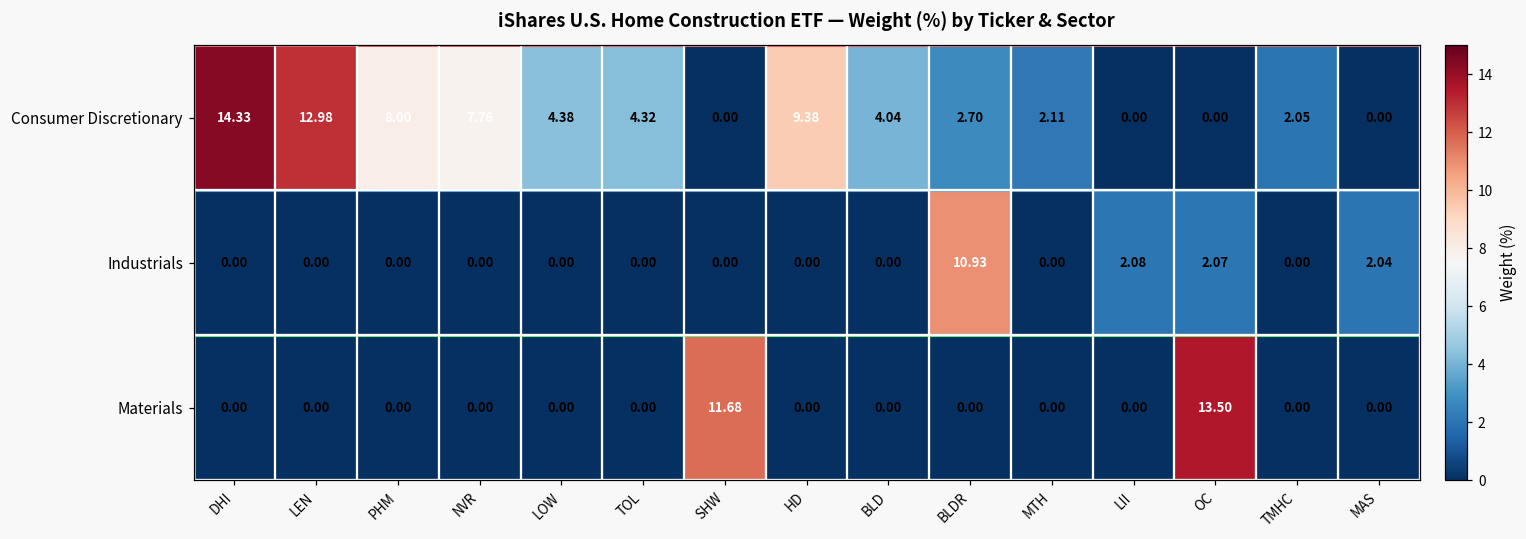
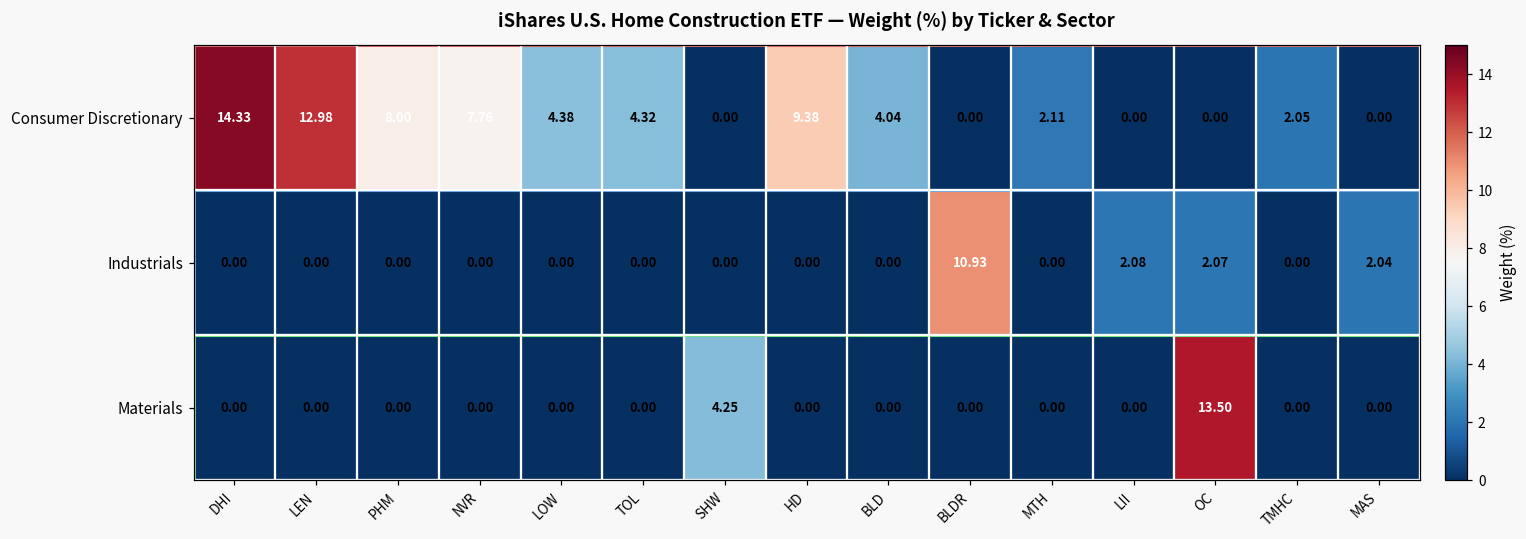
Consumer Discretionary, BLDR: 2.70 -> 0.00
Materials, SHW: 11.68 -> 4.25
